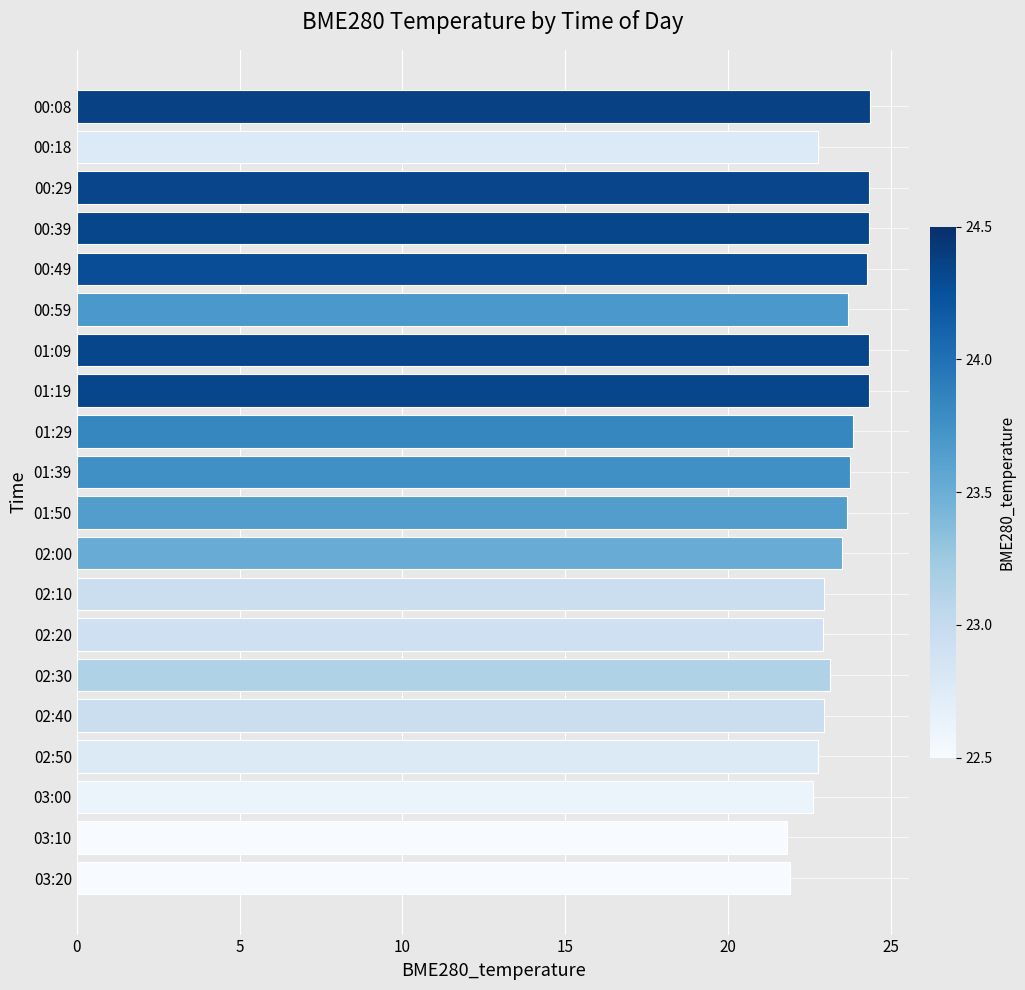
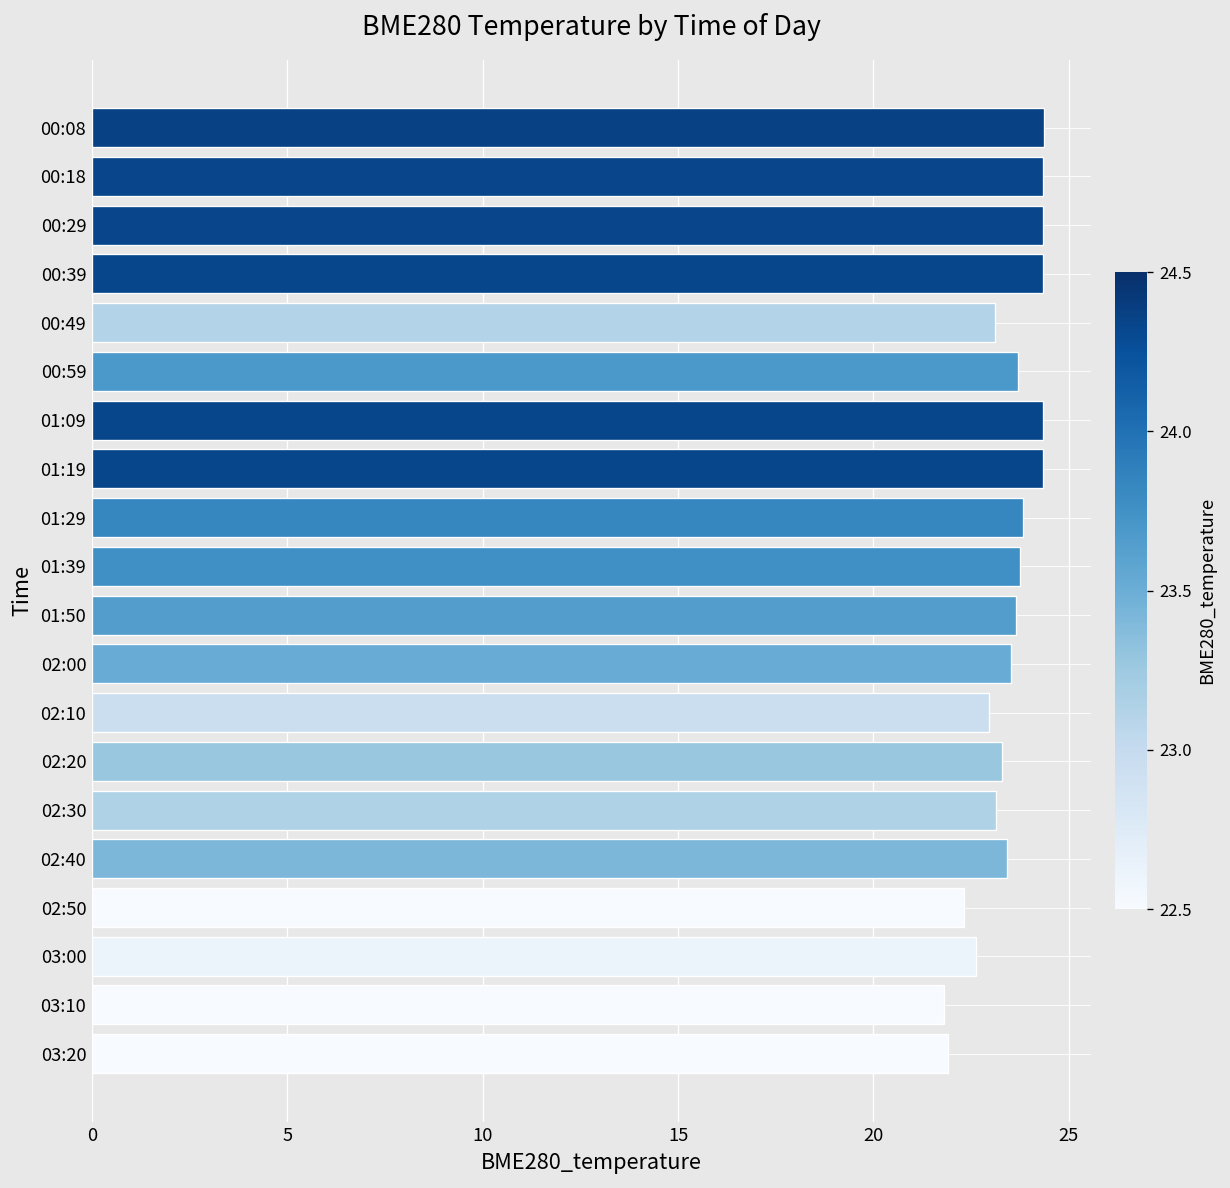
00:18: 22.8 -> 24.3
00:49: 24.3 -> 23.1
02:20: 22.9 -> 23.3
02:40: 23.0 -> 23.4
02:50: 22.8 -> 22.3
